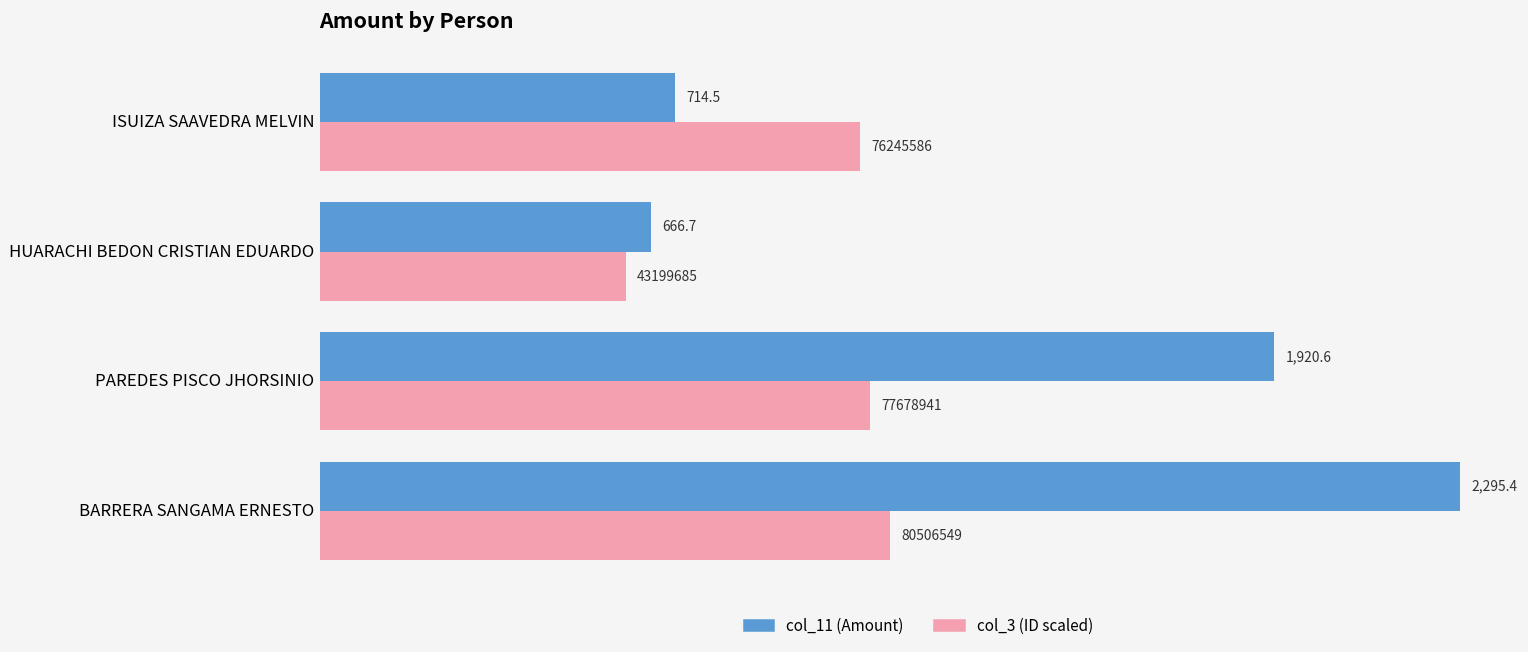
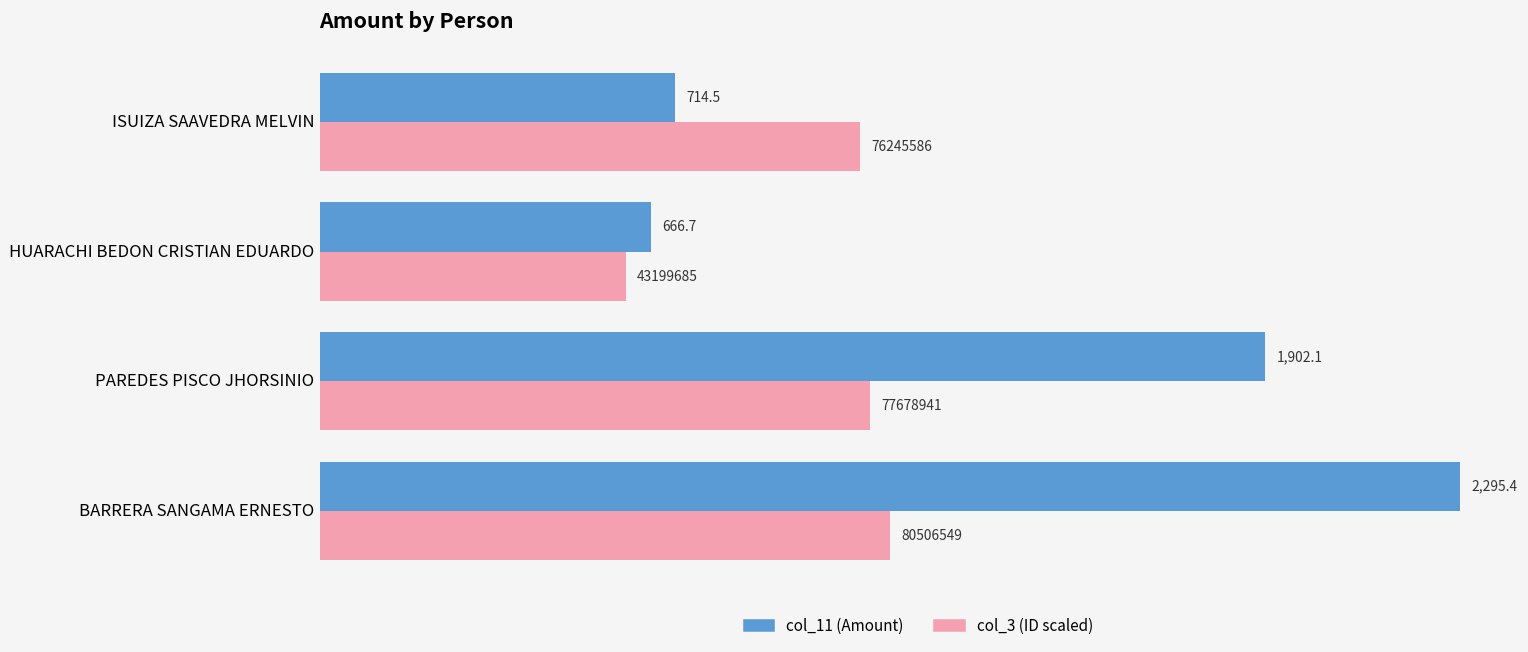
col_11 (Amount), PAREDES PISCO JHORSINIO: 1,920.6 -> 1,902.1
